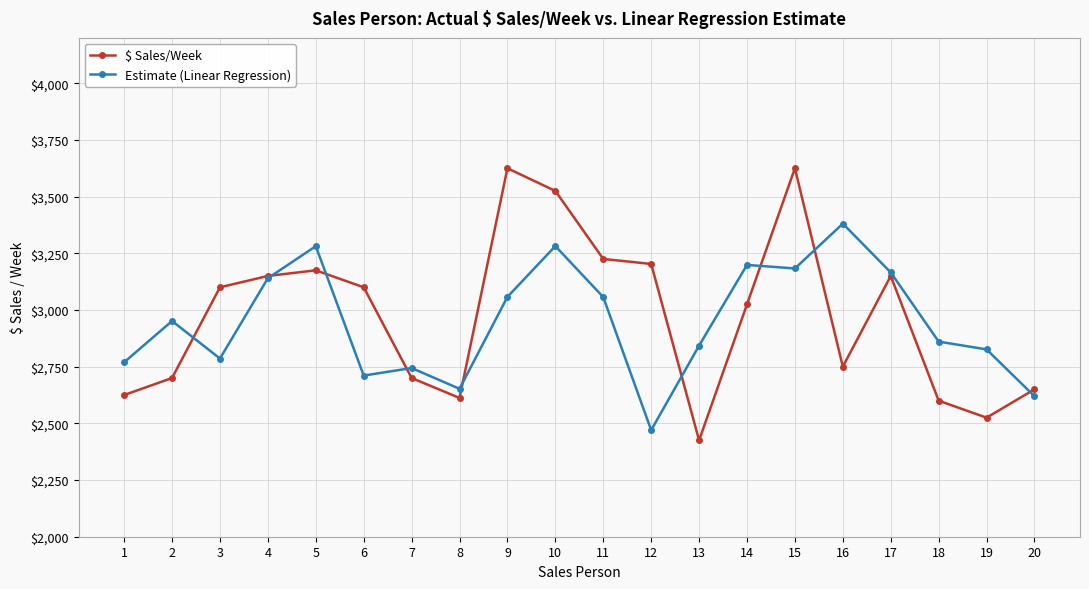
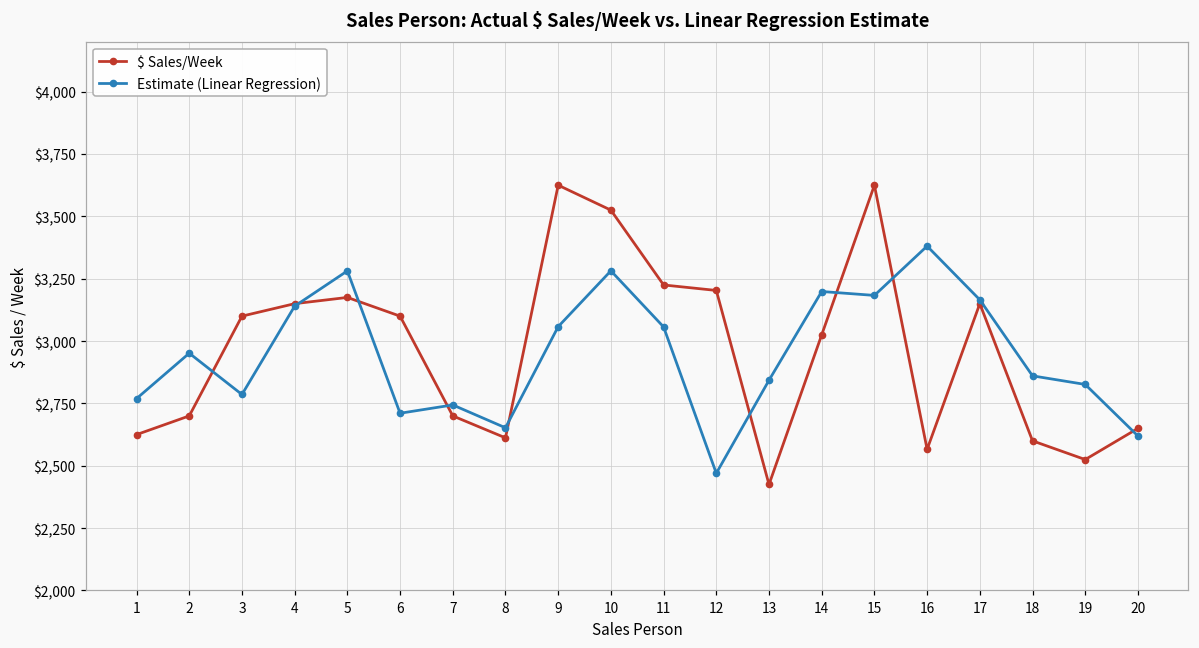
$ Sales/Week, 16: $2,750 -> $2,570
